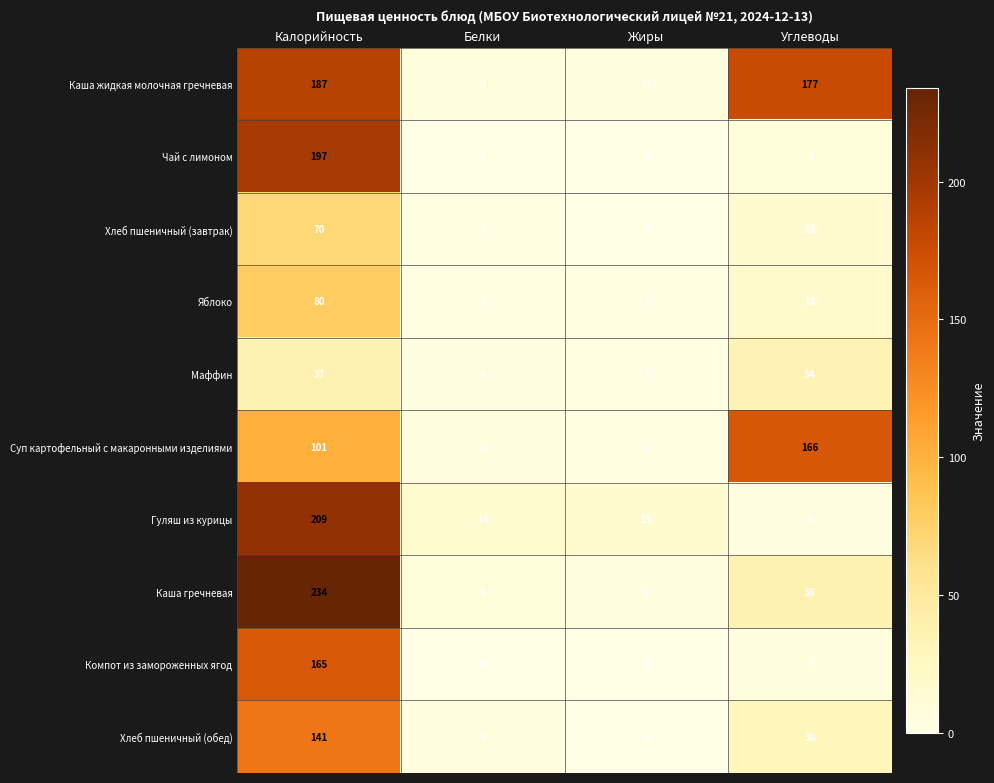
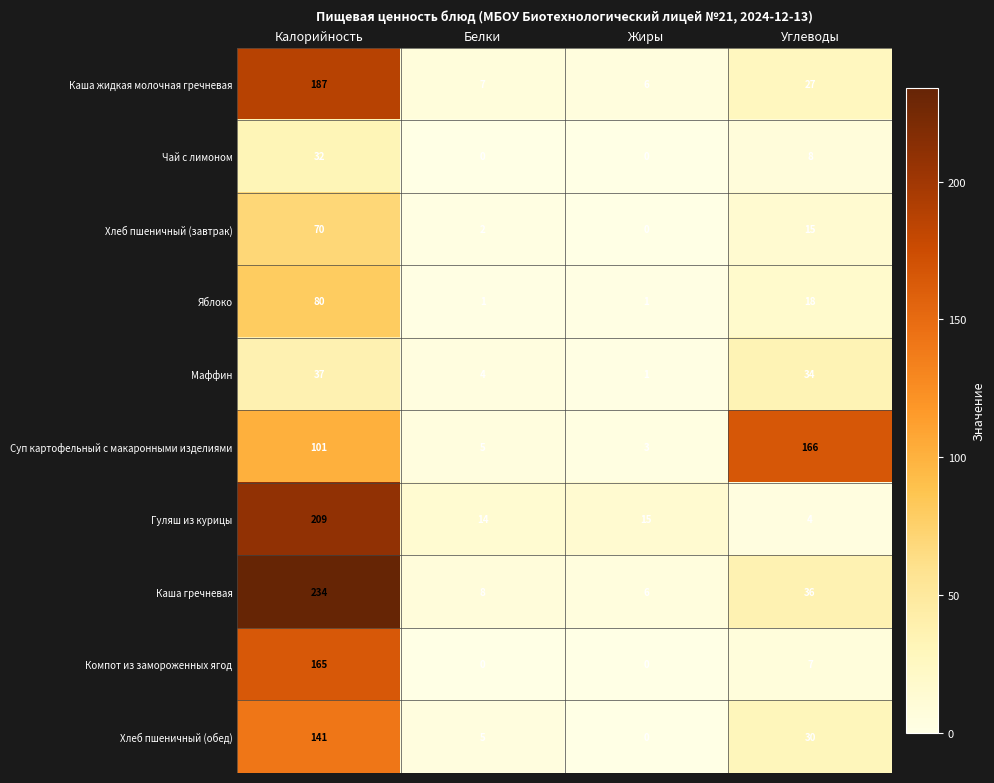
Каша жидкая молочная гречневая, Углеводы: 177 -> 27
Чай с лимоном, Калорийность: 197 -> 32
